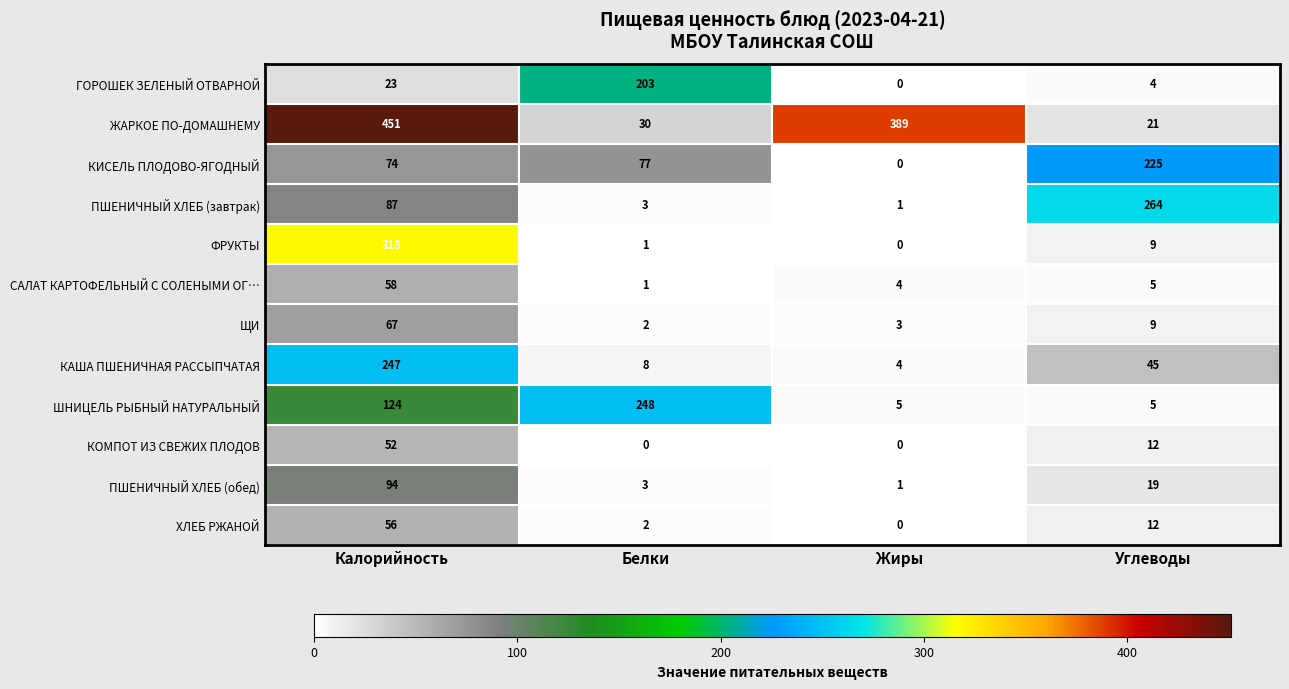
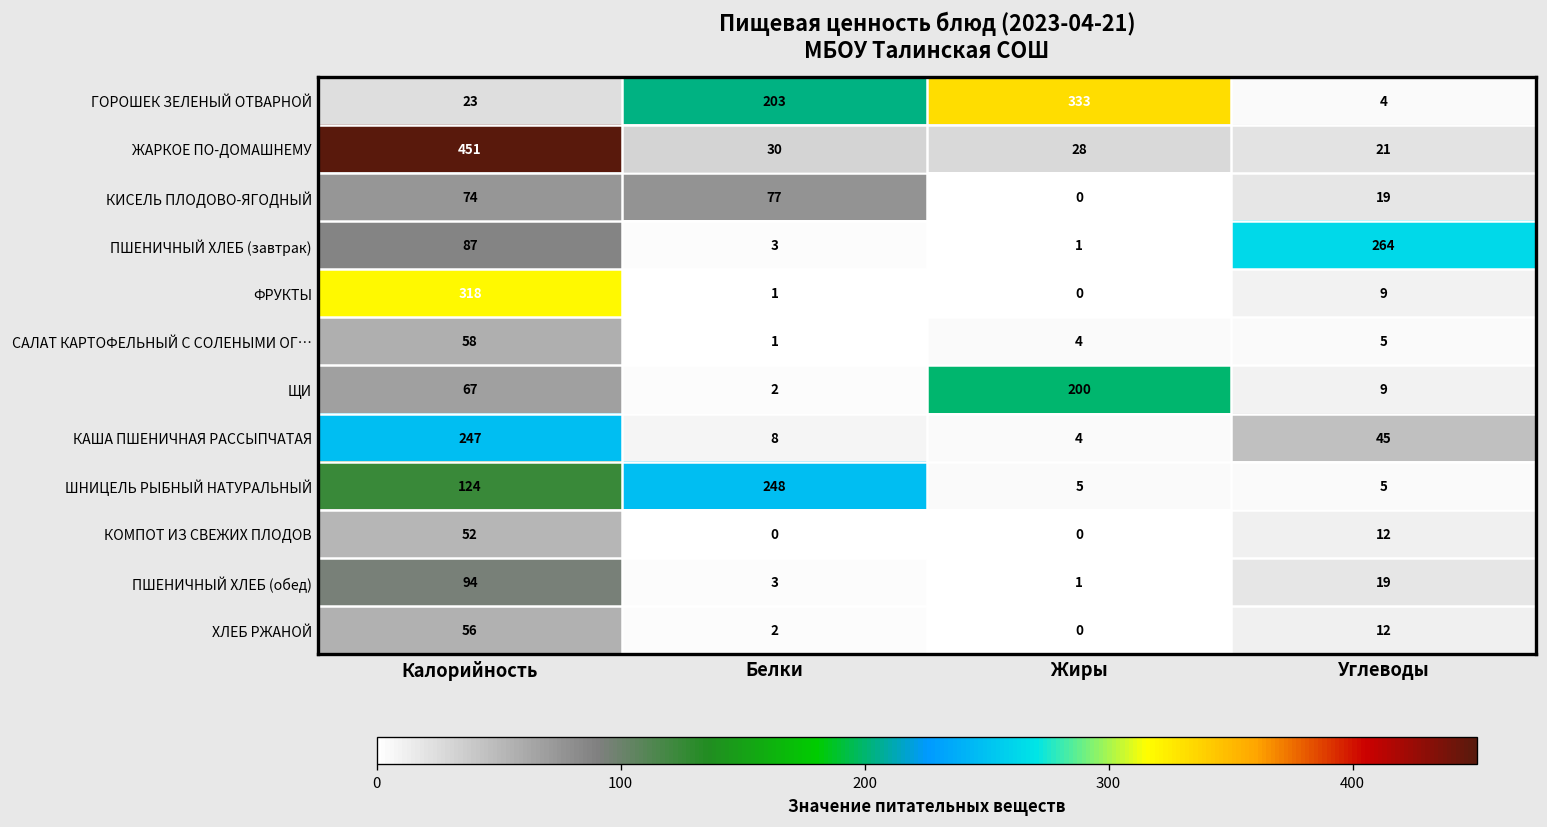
ГОРОШЕК ЗЕЛЕНЫЙ ОТВАРНОЙ, Жиры: 0 -> 333
ЖАРКОЕ ПО-ДОМАШНЕМУ, Жиры: 389 -> 28
КИСЕЛЬ ПЛОДОВО-ЯГОДНЫЙ, Углеводы: 225 -> 19
ЩИ, Жиры: 3 -> 200
